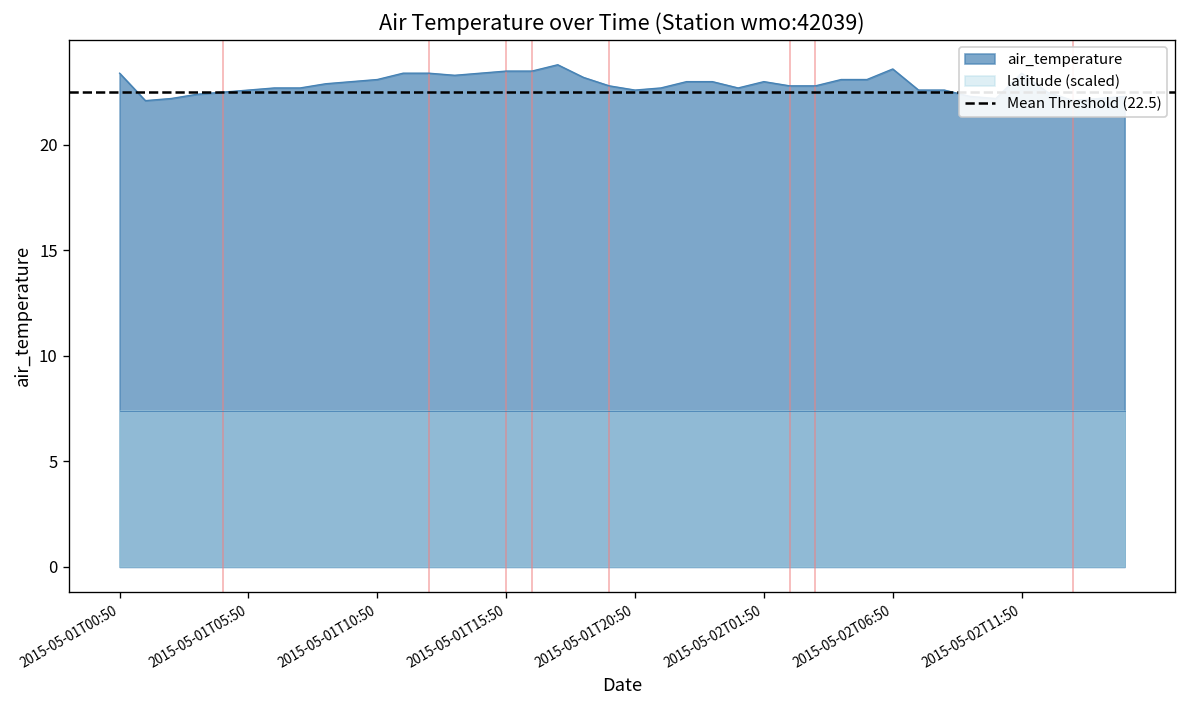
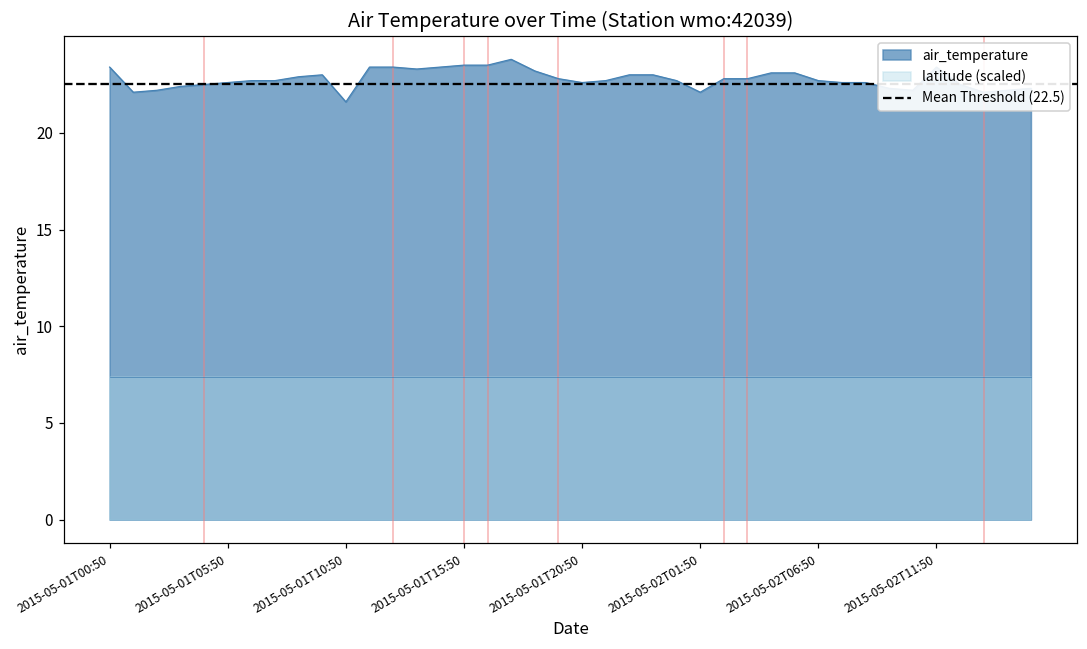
air_temperature, 2015-05-01T10:50: 23.1 -> 21.6
air_temperature, 2015-05-02T01:50: 23.0 -> 22.1
air_temperature, 2015-05-02T06:50: 23.6 -> 22.7
